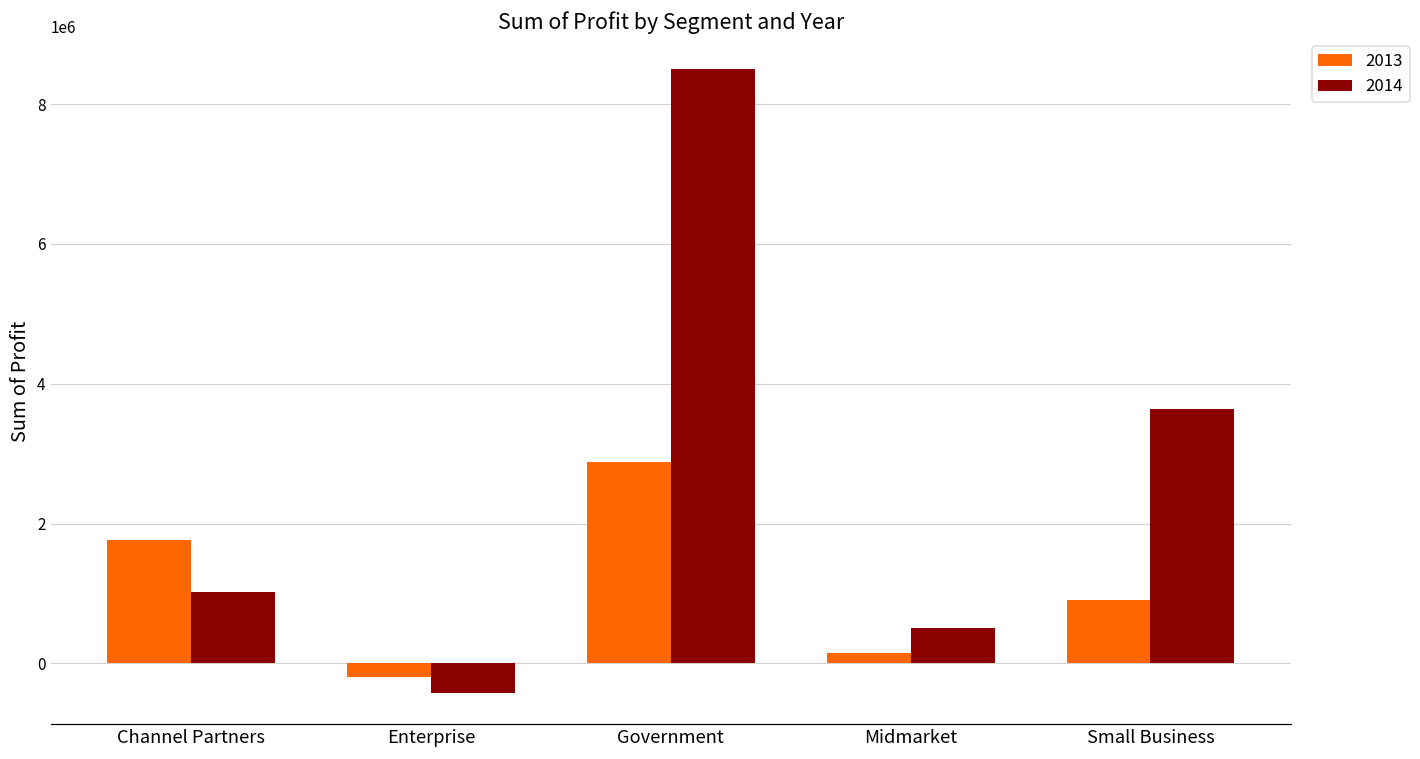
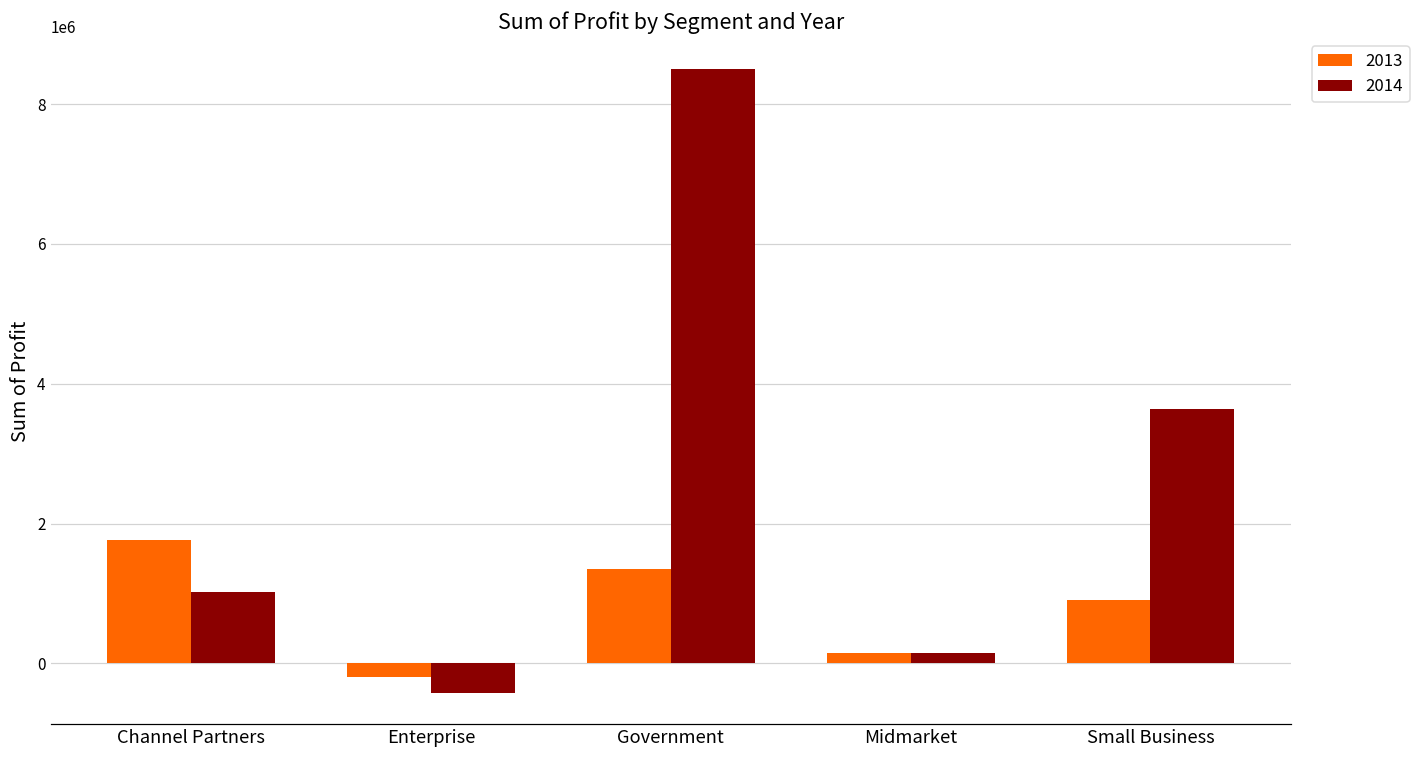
2013, Government: 2900000 -> 1300000
2014, Midmarket: 500000 -> 200000
